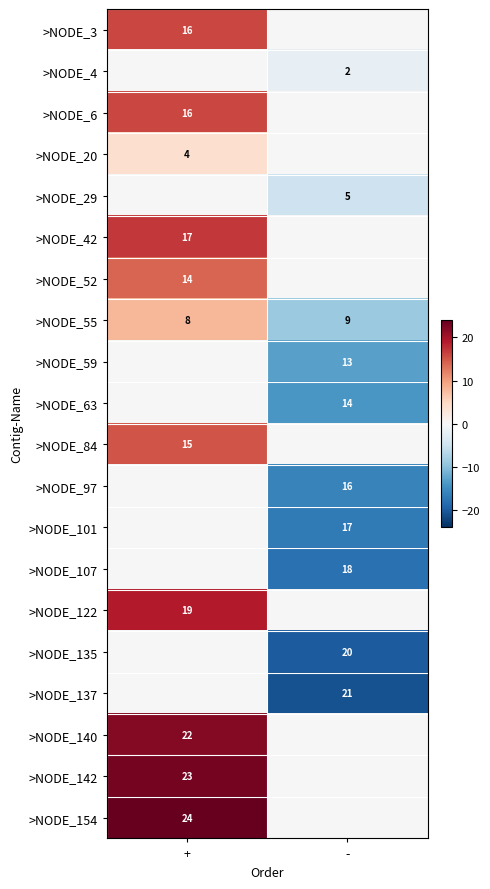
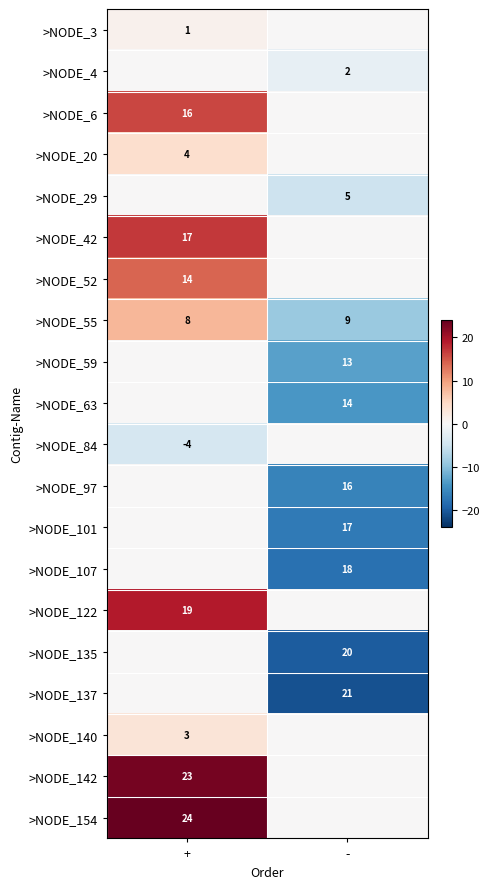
>NODE_3, +: 16 -> 1
>NODE_84, +: 15 -> -4
>NODE_140, +: 22 -> 3
